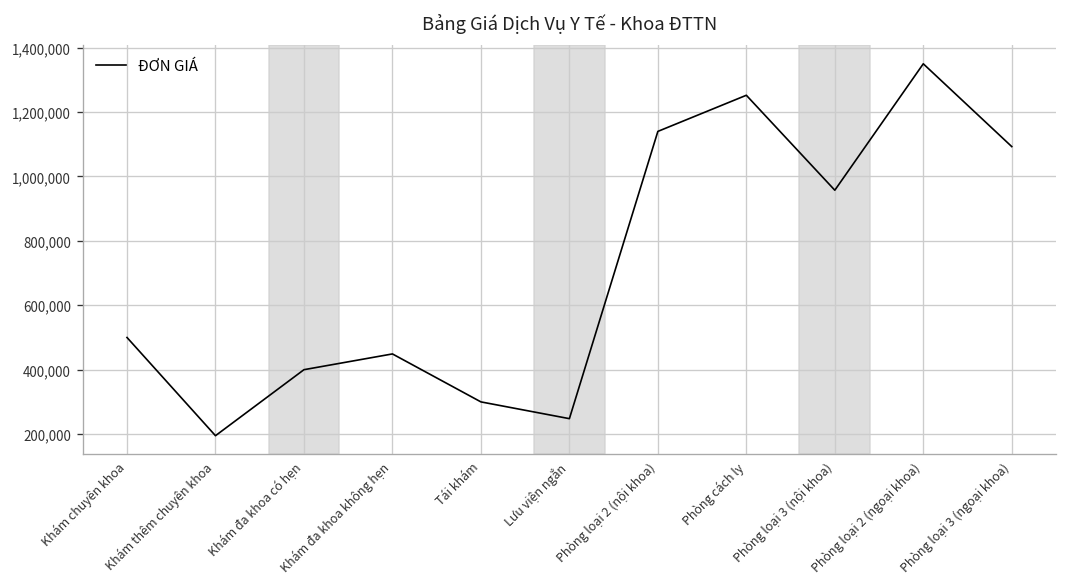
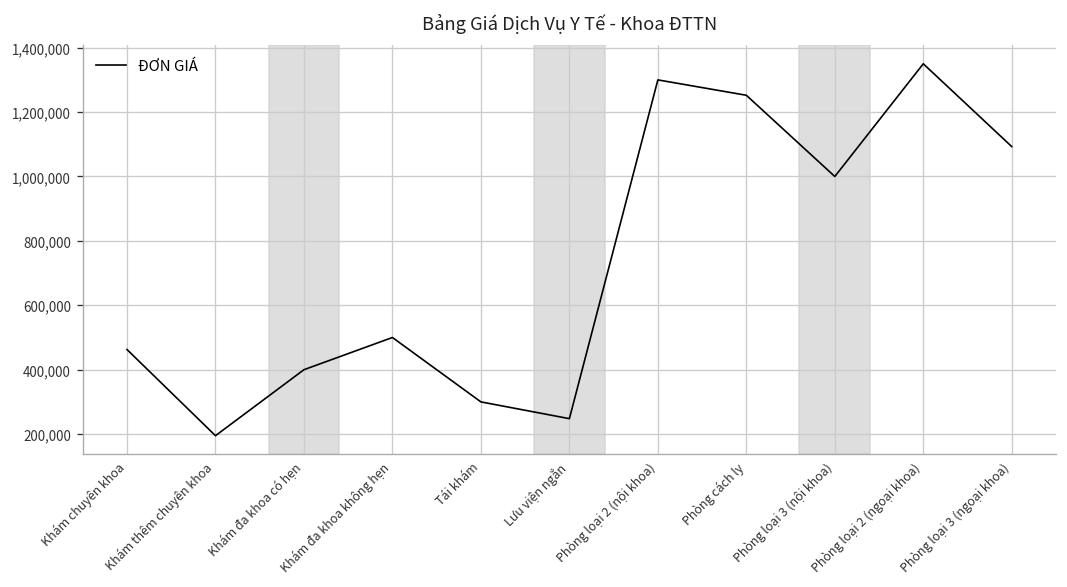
Khám chuyên khoa: 500,000 -> 460,000
Khám đa khoa không hẹn: 450,000 -> 500,000
Phòng loại 2 (nội khoa): 1,140,000 -> 1,300,000
Phòng loại 3 (nội khoa): 960,000 -> 1,000,000
